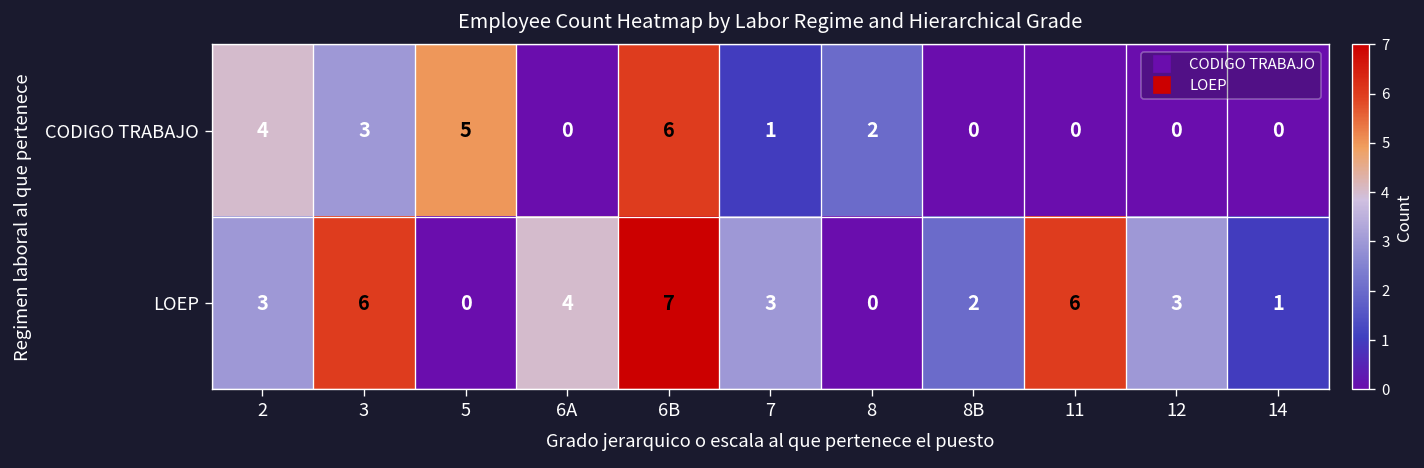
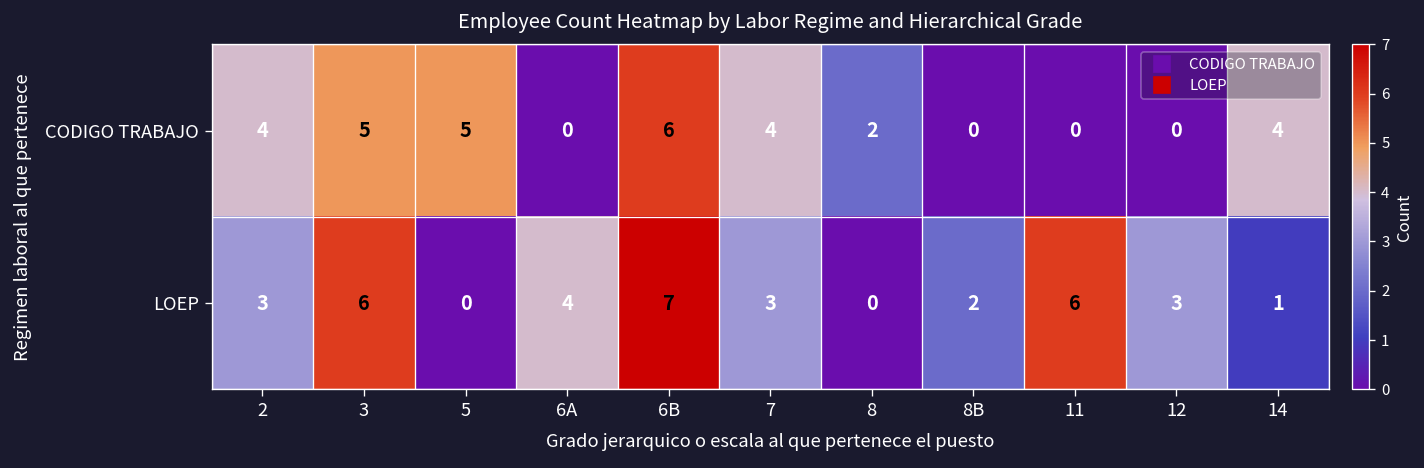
CODIGO TRABAJO, 3: 3 -> 5
CODIGO TRABAJO, 7: 1 -> 4
CODIGO TRABAJO, 14: 0 -> 4
